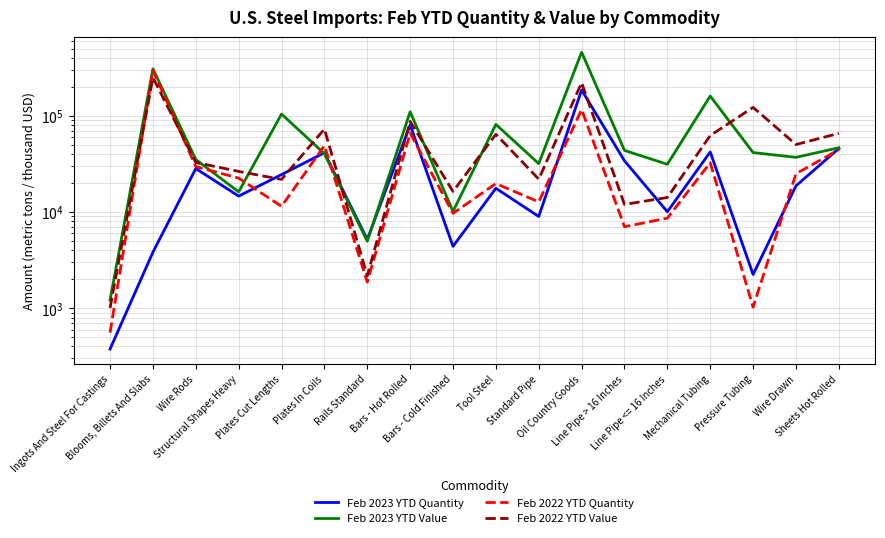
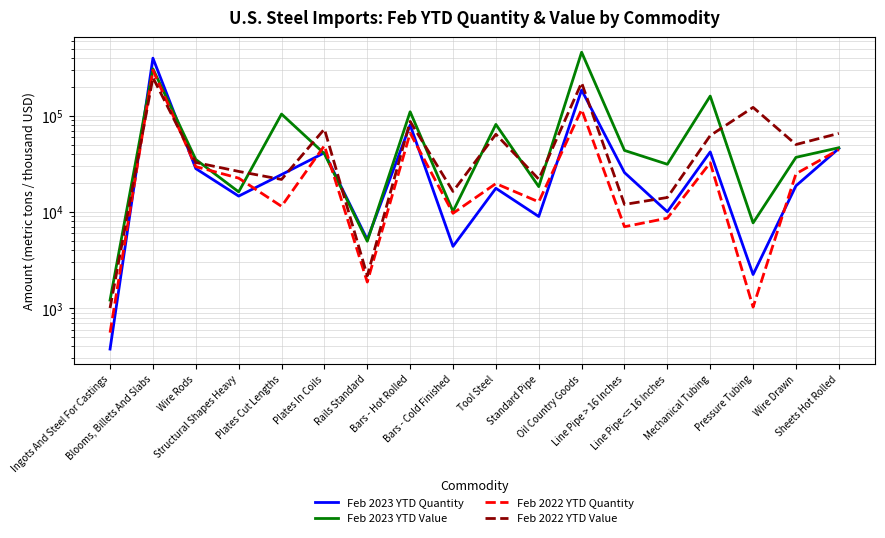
Feb 2023 YTD Quantity, Blooms, Billets And Slabs: 3800 -> 400000
Feb 2023 YTD Value, Standard Pipe: 32000 -> 18000
Feb 2023 YTD Quantity, Line Pipe > 16 Inches: 34000 -> 26000
Feb 2023 YTD Value, Pressure Tubing: 42000 -> 8000
